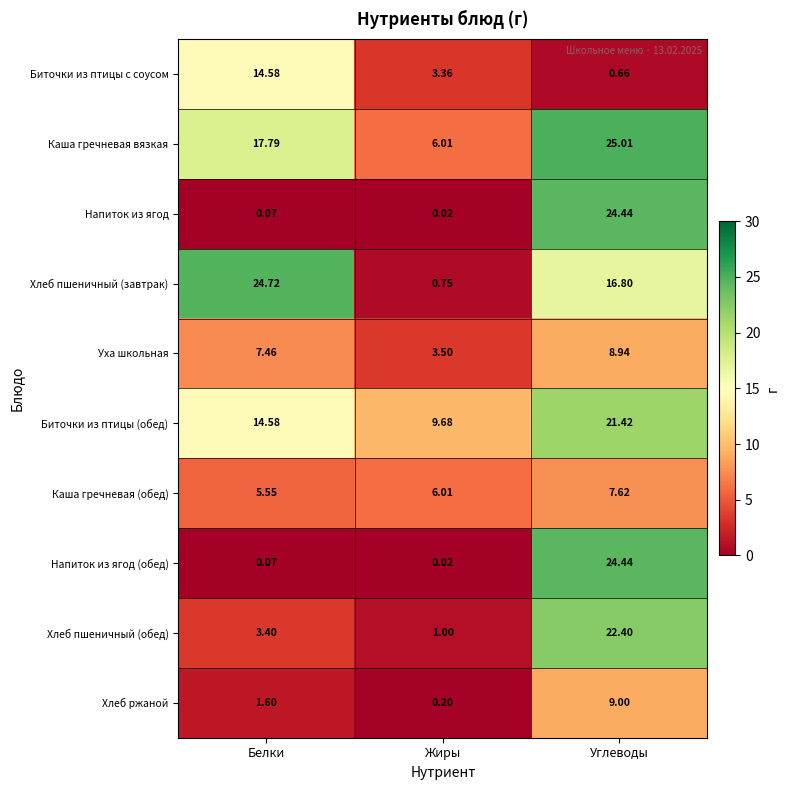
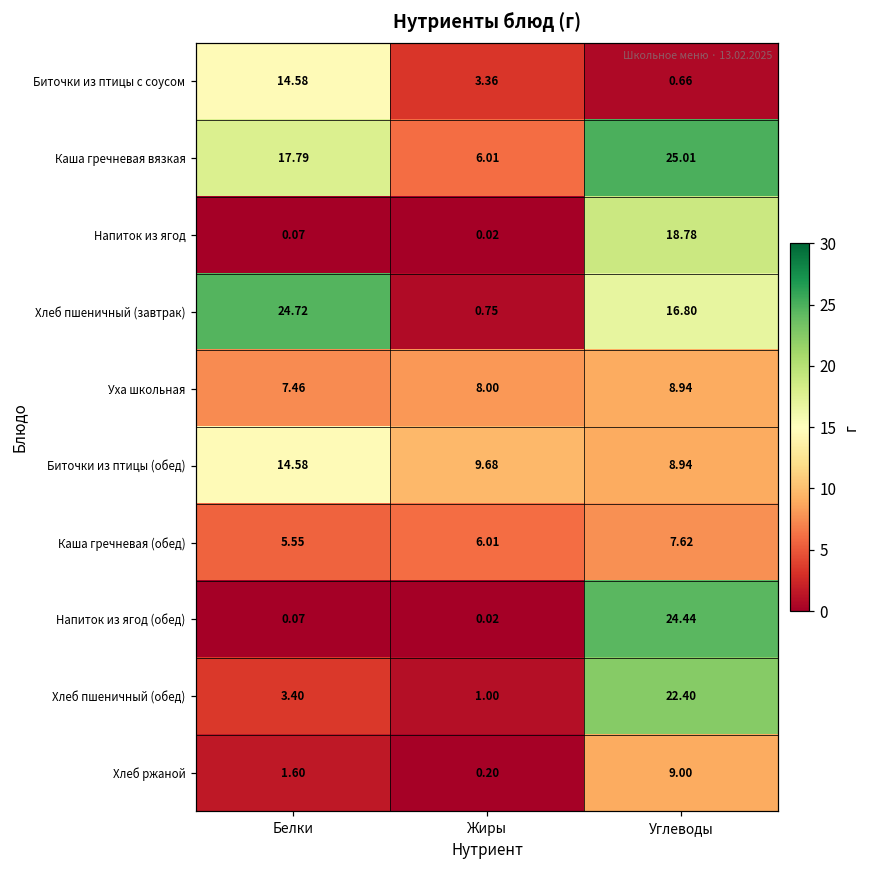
Напиток из ягод, Углеводы: 24.44 -> 18.78
Уха школьная, Жиры: 3.50 -> 8.00
Биточки из птицы (обед), Углеводы: 21.42 -> 8.94
